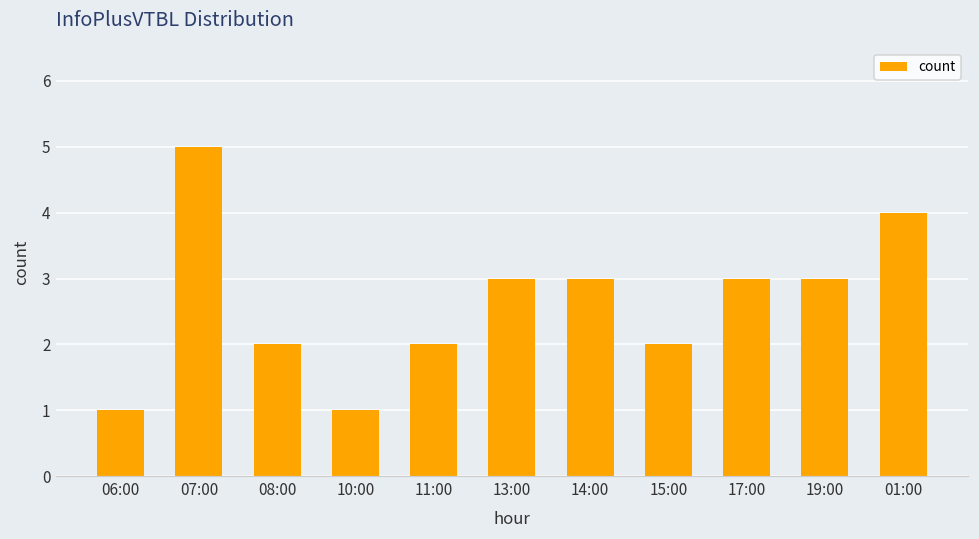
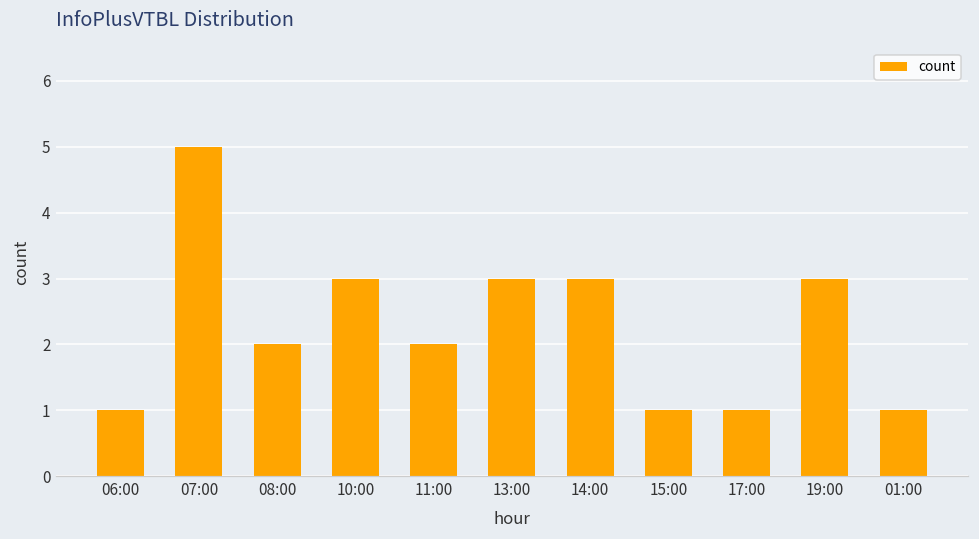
10:00: 1 -> 3
15:00: 2 -> 1
17:00: 3 -> 1
01:00: 4 -> 1
